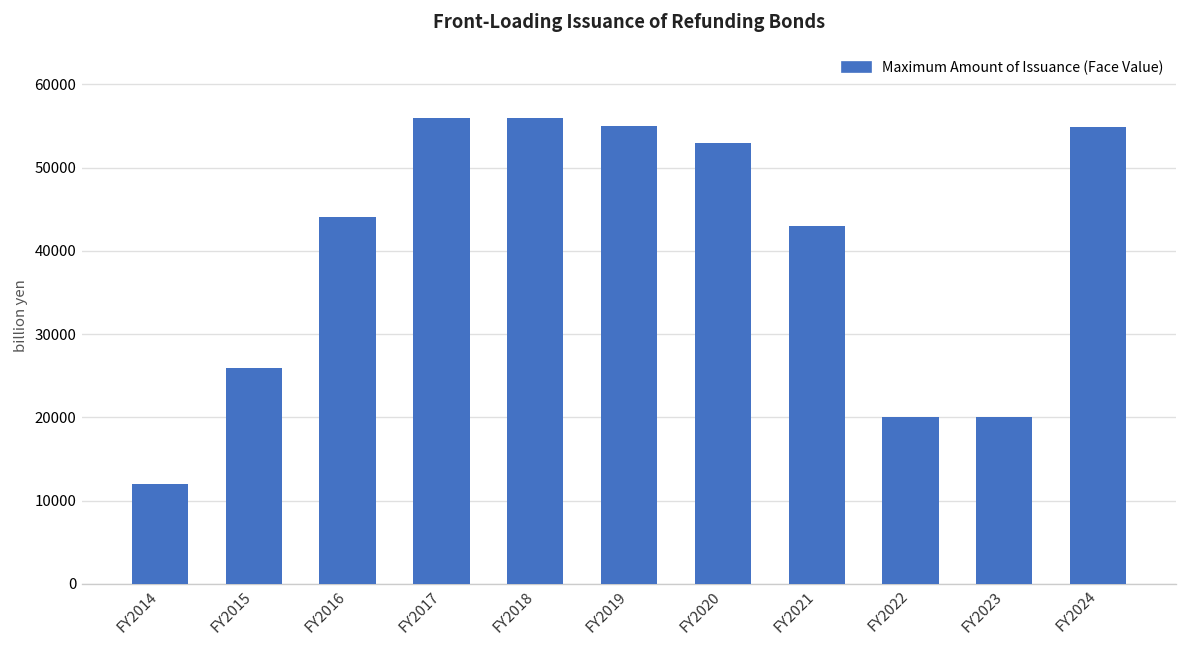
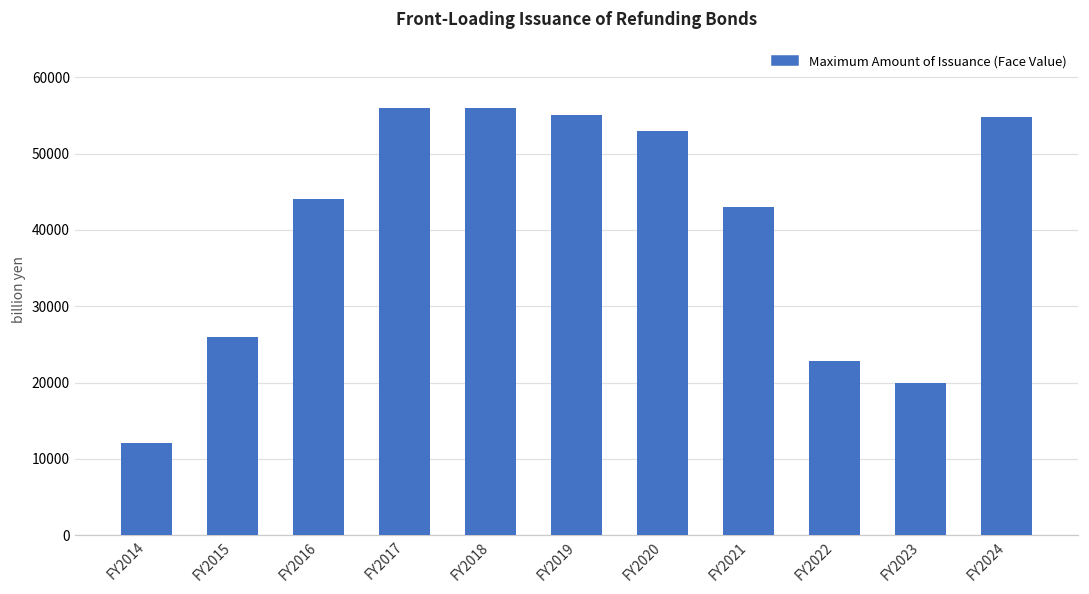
FY2022: 20000 -> 23000
